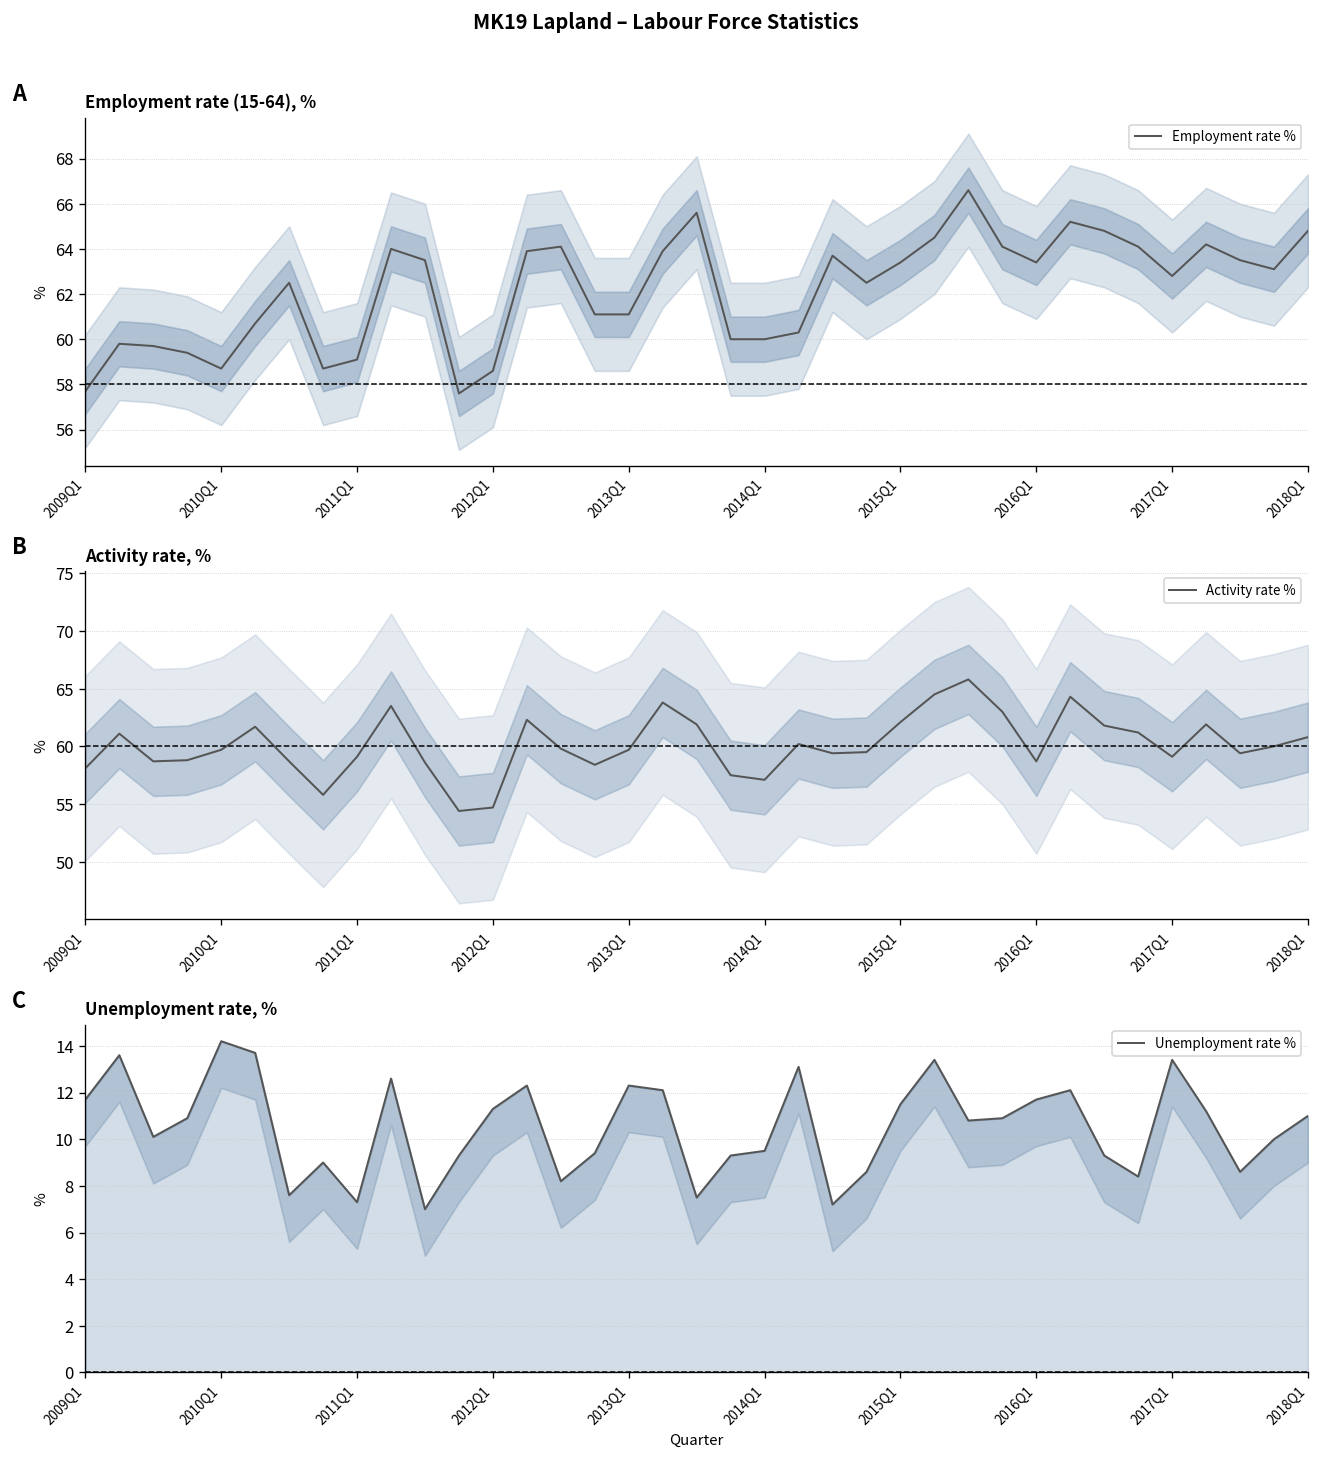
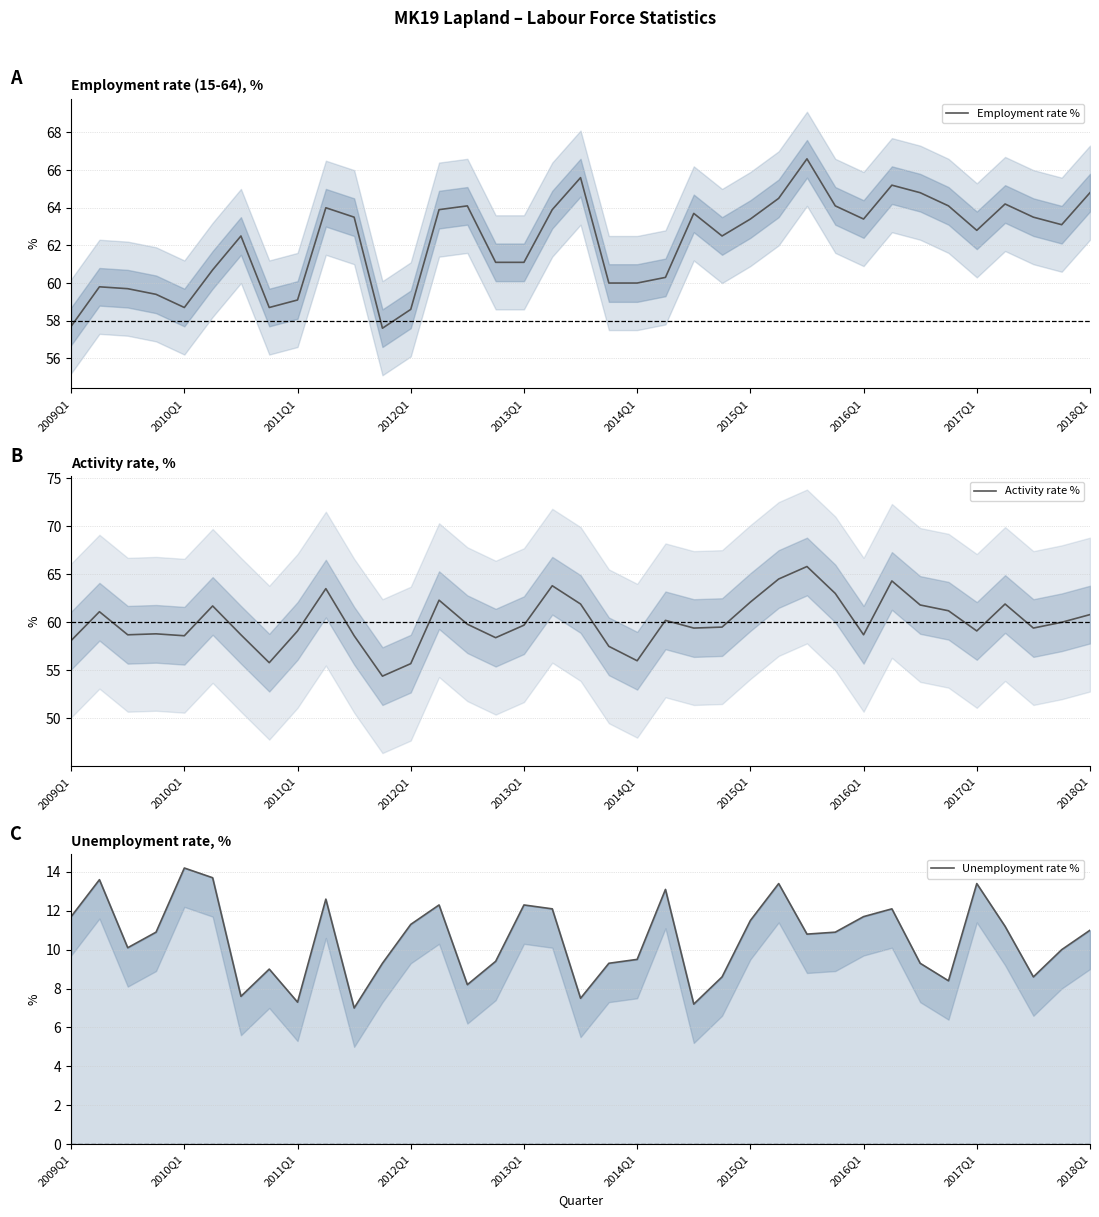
Activity rate, %, Activity rate %, 2010Q1: 60 -> 59
Activity rate, %, Activity rate %, 2012Q1: 55 -> 56
Activity rate, %, Activity rate %, 2014Q1: 57 -> 56
